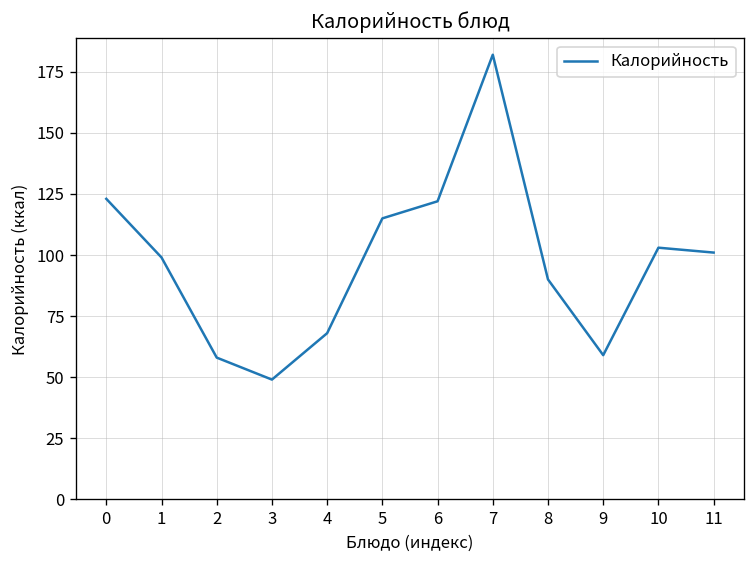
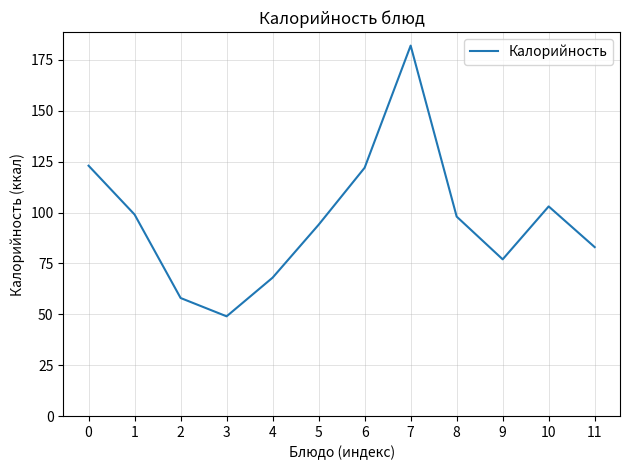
5: 115 -> 94
8: 90 -> 98
9: 59 -> 77
11: 101 -> 83
